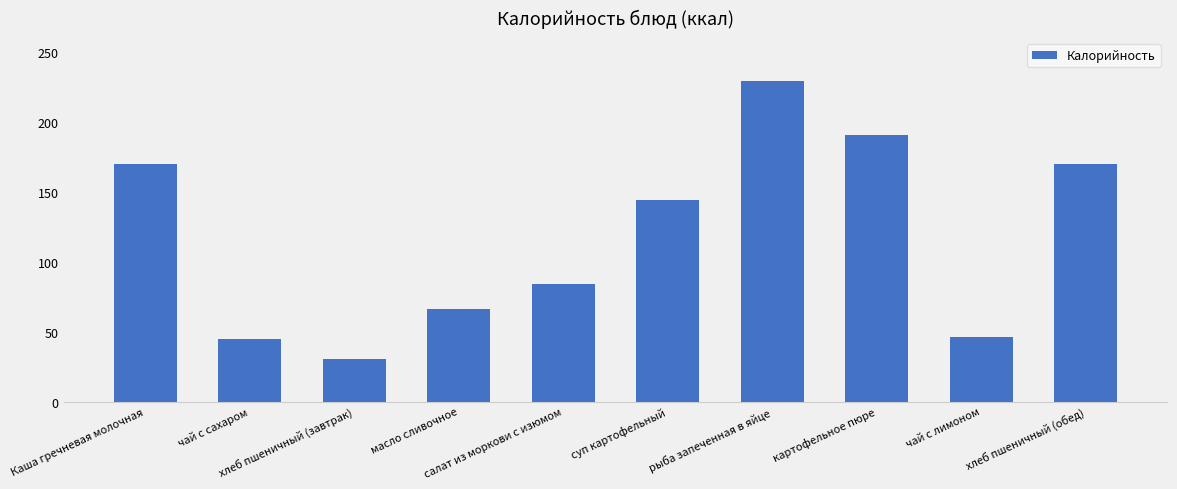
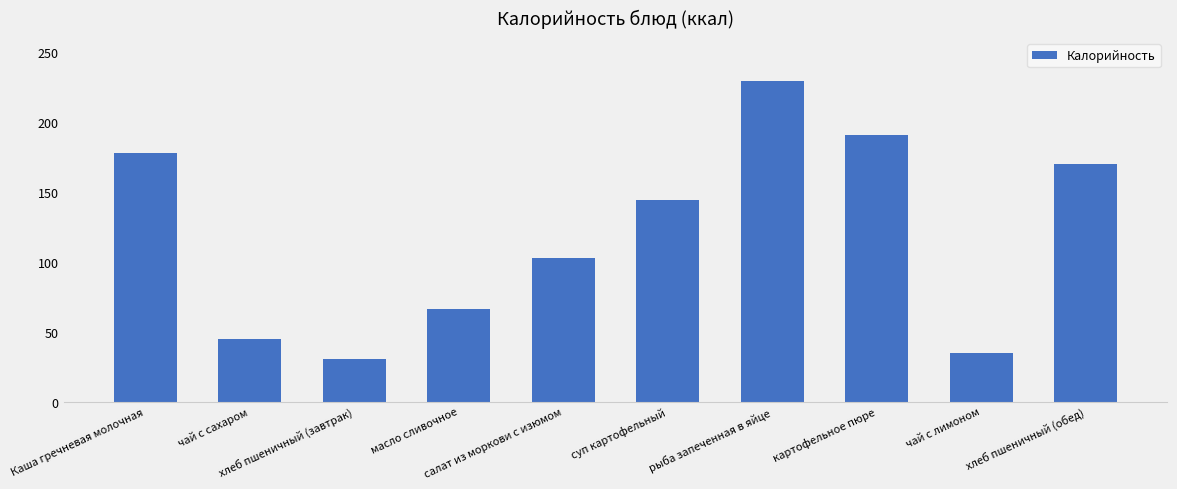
Каша гречневая молочная: 170 -> 178
салат из моркови с изюмом: 84 -> 103
чай с лимоном: 46 -> 35
